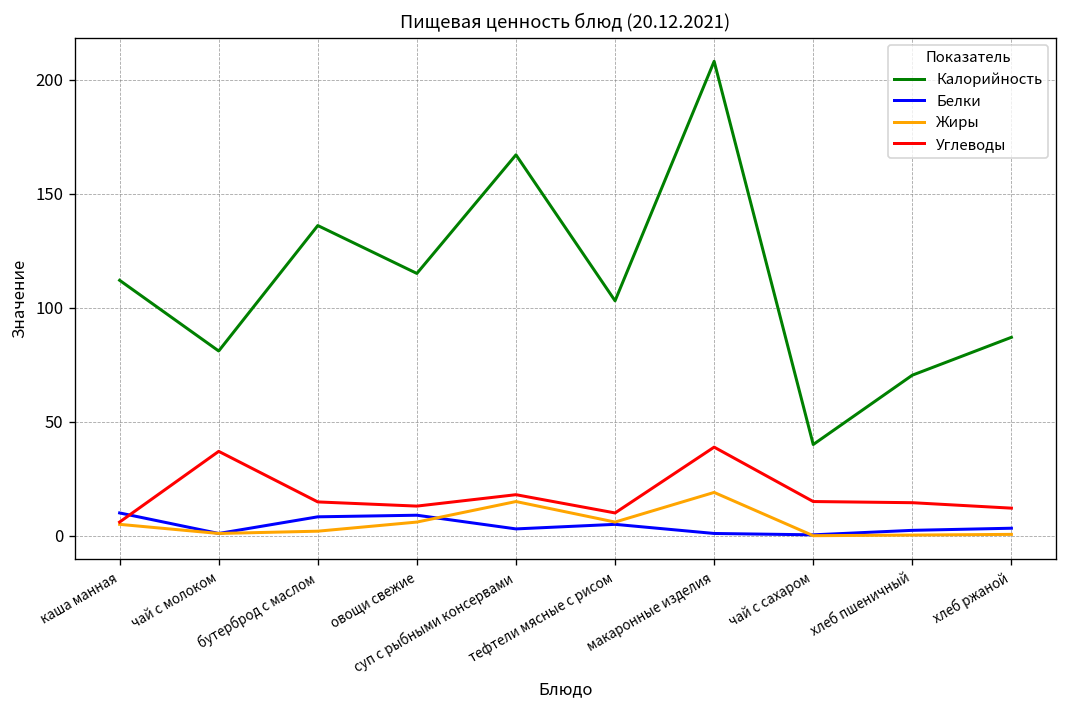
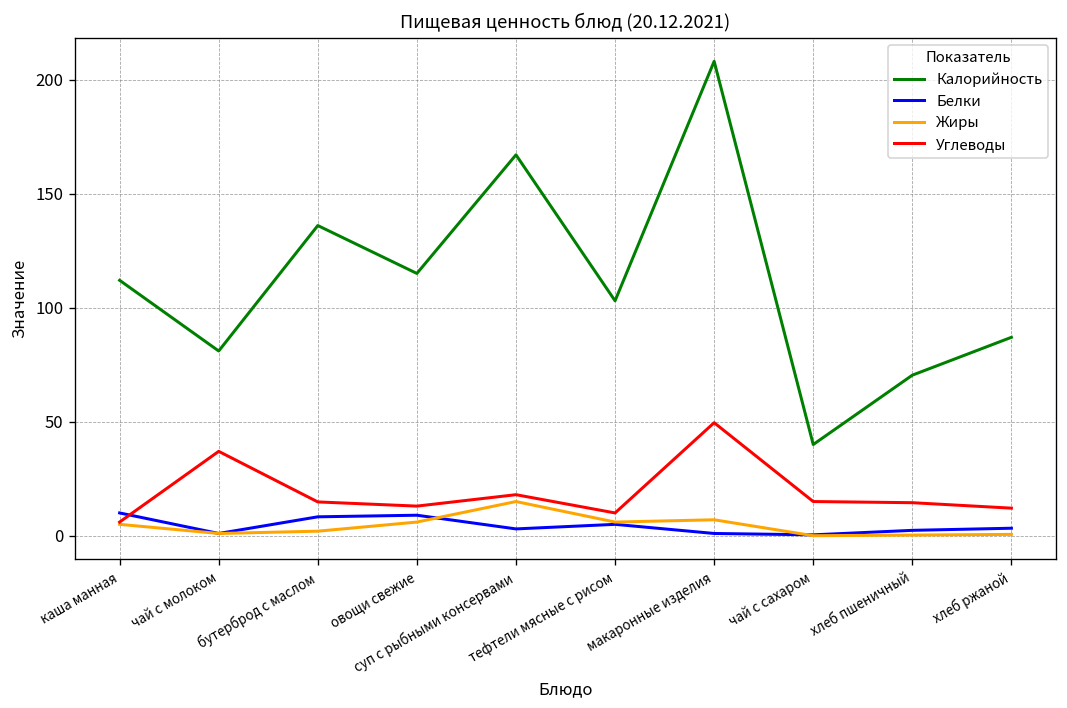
Жиры, макаронные изделия: 19 -> 7
Углеводы, макаронные изделия: 39 -> 50
